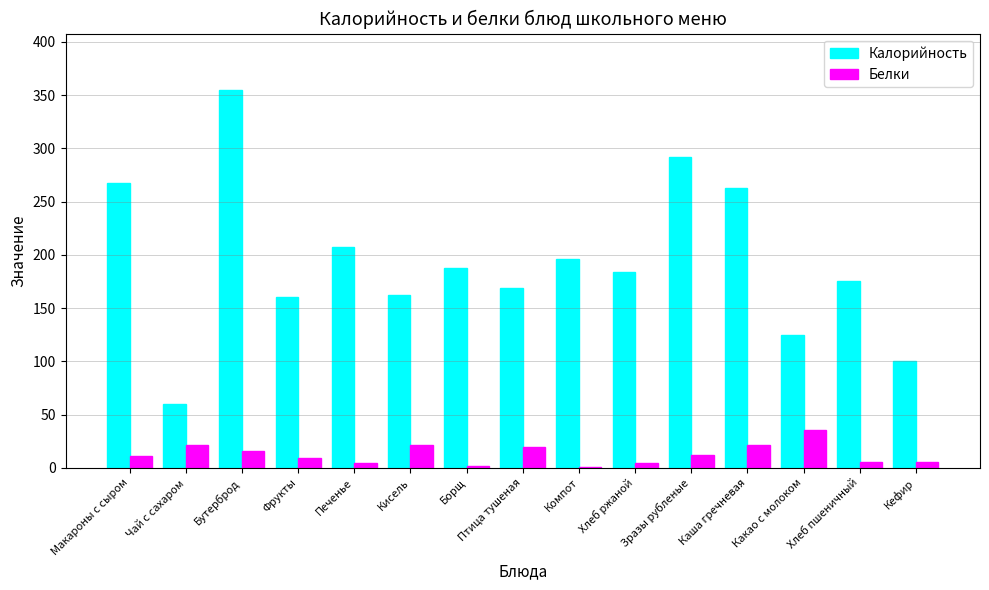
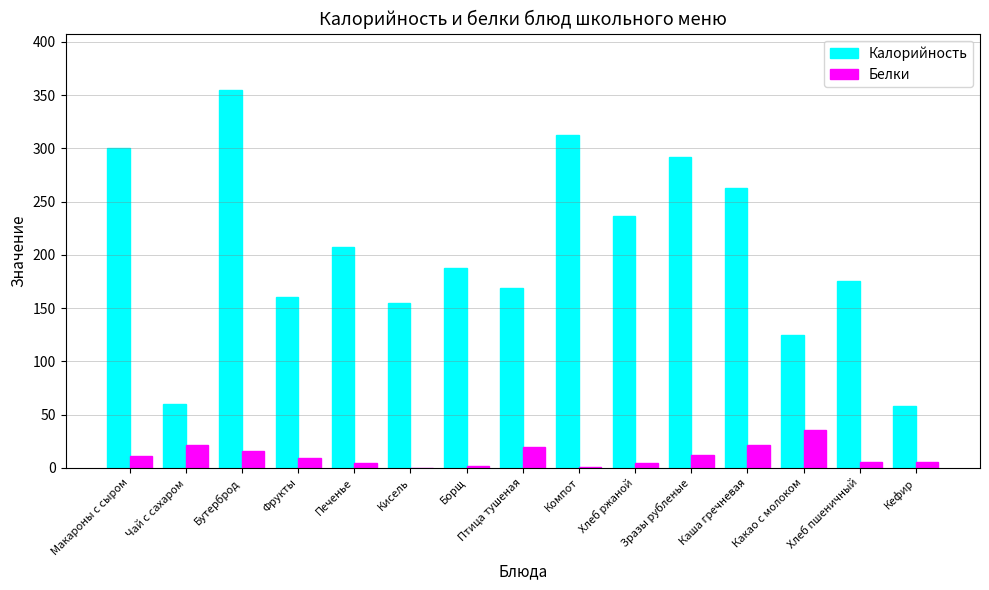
Калорийность, Макароны с сыром: 268 -> 300
Калорийность, Кисель: 162 -> 155
Белки, Кисель: 21 -> 0
Калорийность, Компот: 196 -> 313
Калорийность, Хлеб ржаной: 184 -> 237
Калорийность, Кефир: 100 -> 58
